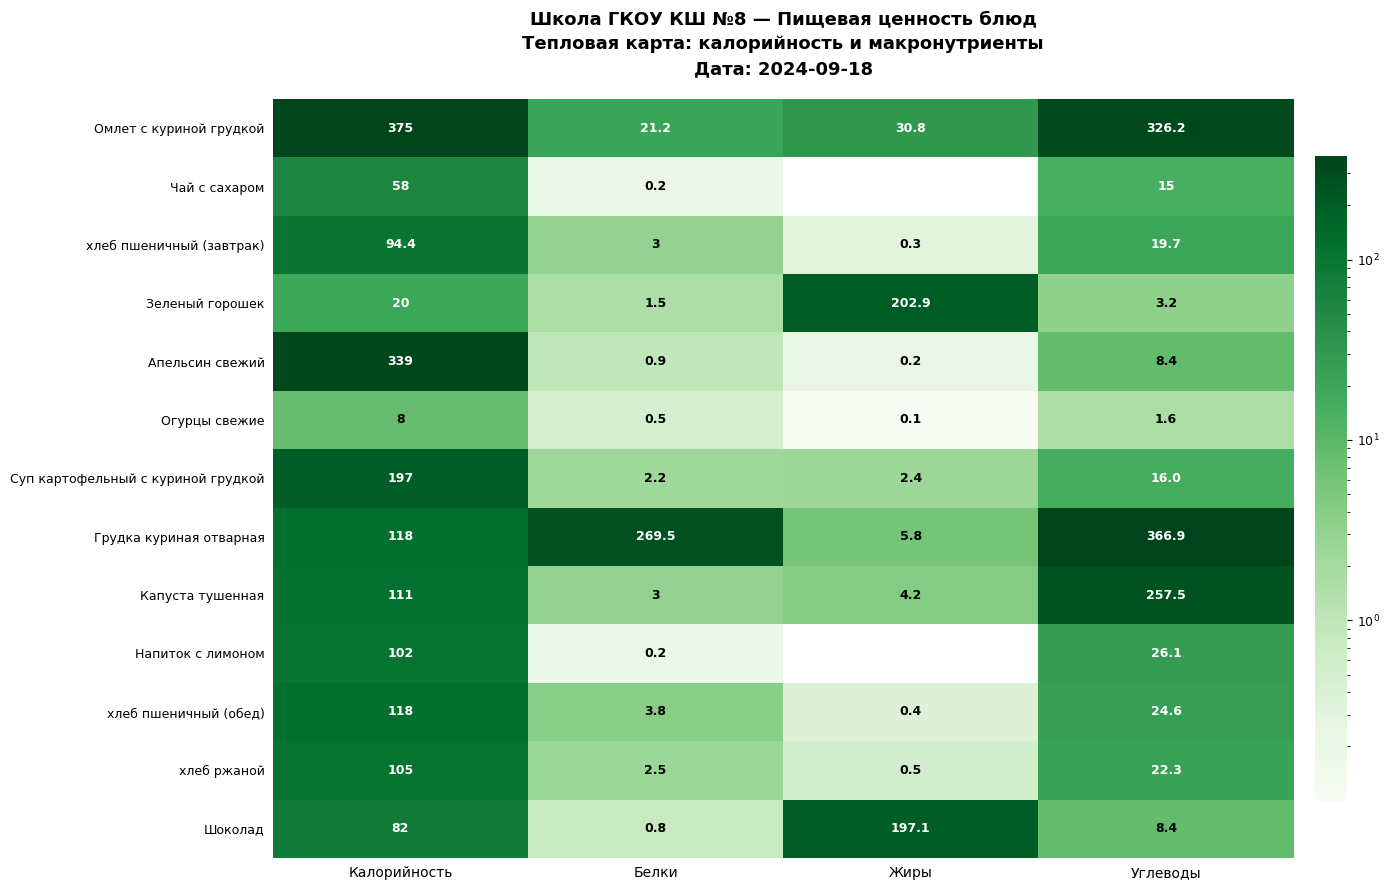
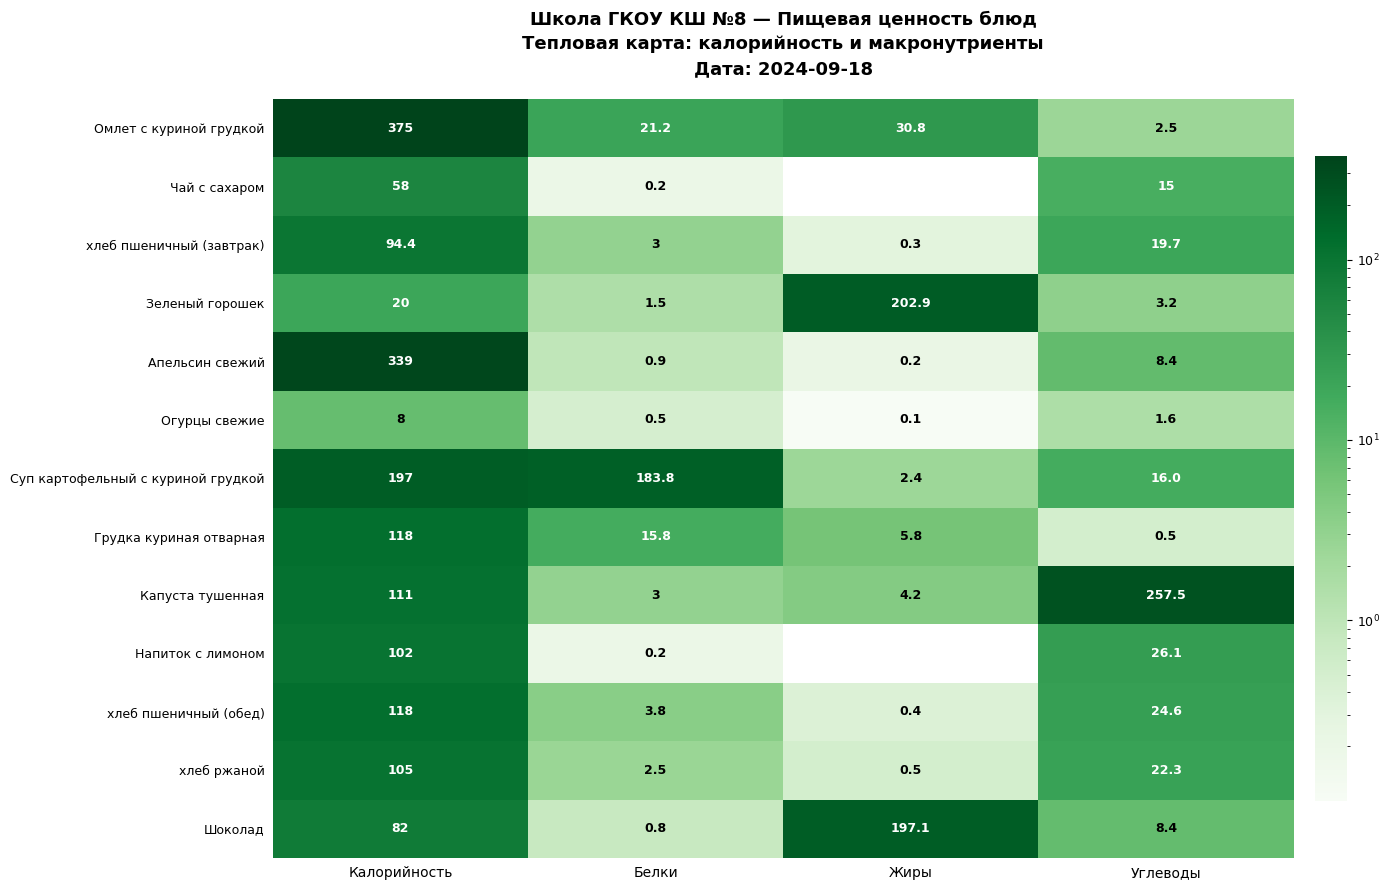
Омлет с куриной грудкой, Углеводы: 326.2 -> 2.5
Суп картофельный с куриной грудкой, Белки: 2.2 -> 183.8
Грудка куриная отварная, Белки: 269.5 -> 15.8
Грудка куриная отварная, Углеводы: 366.9 -> 0.5
